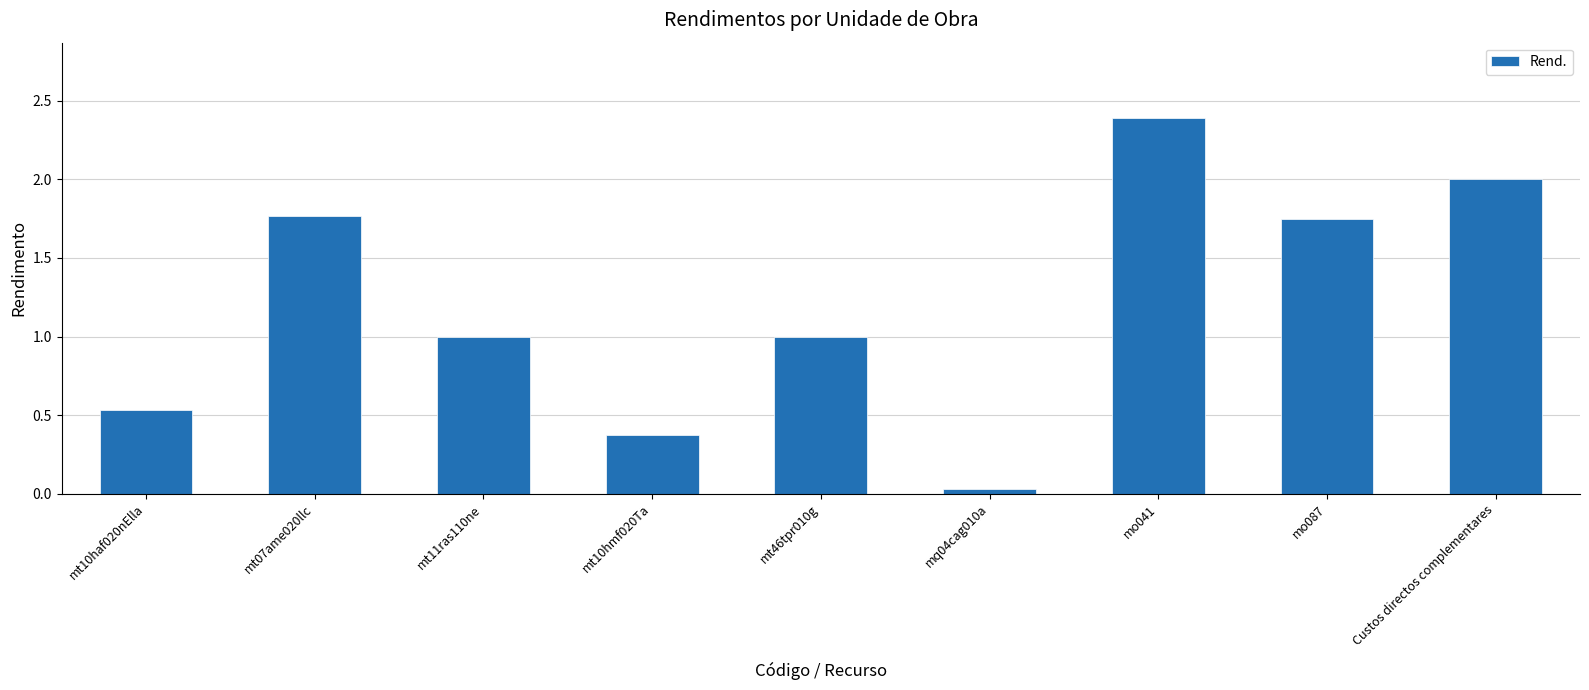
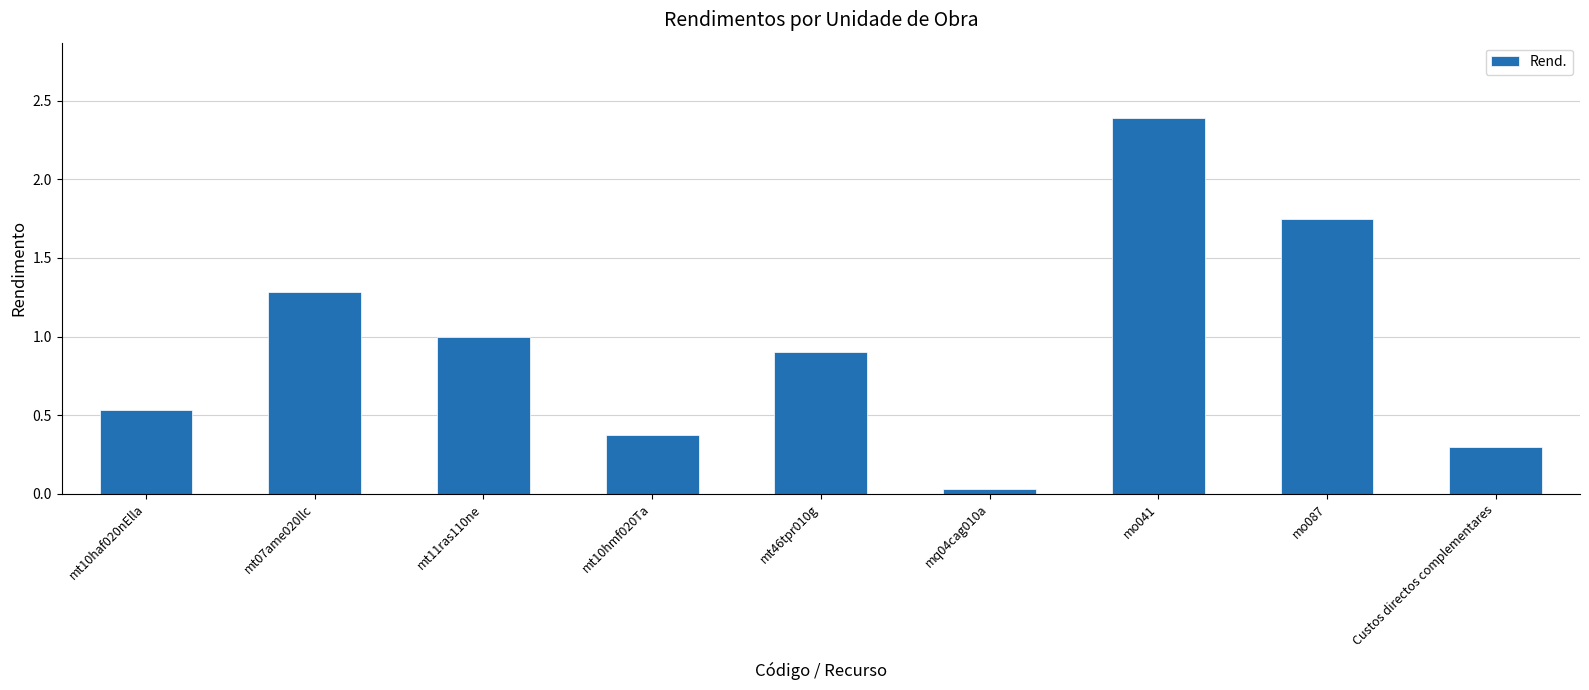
mt07ame020llc: 1.77 -> 1.28
mt46tpr010g: 1.0 -> 0.9
Custos directos complementares: 2.0 -> 0.3
